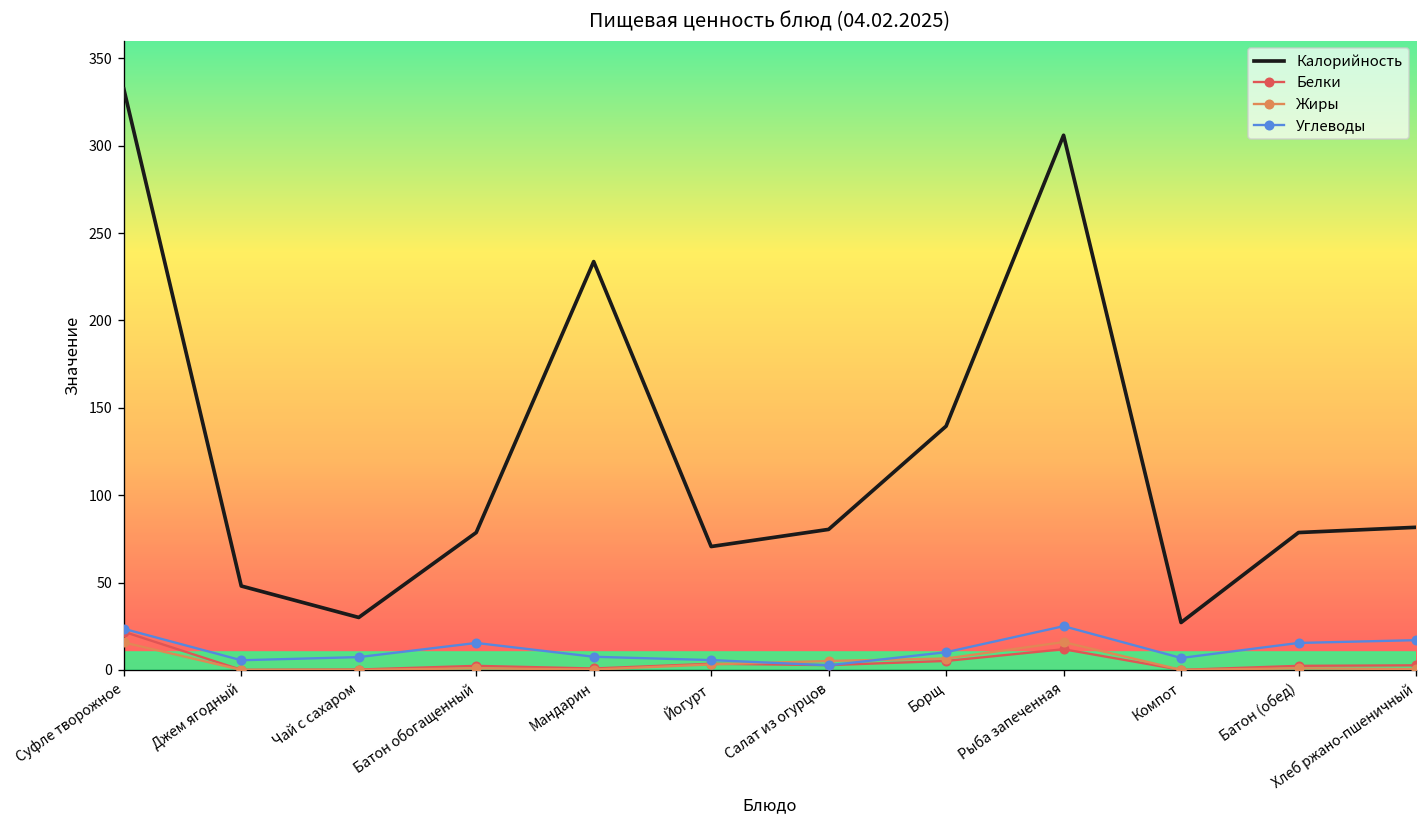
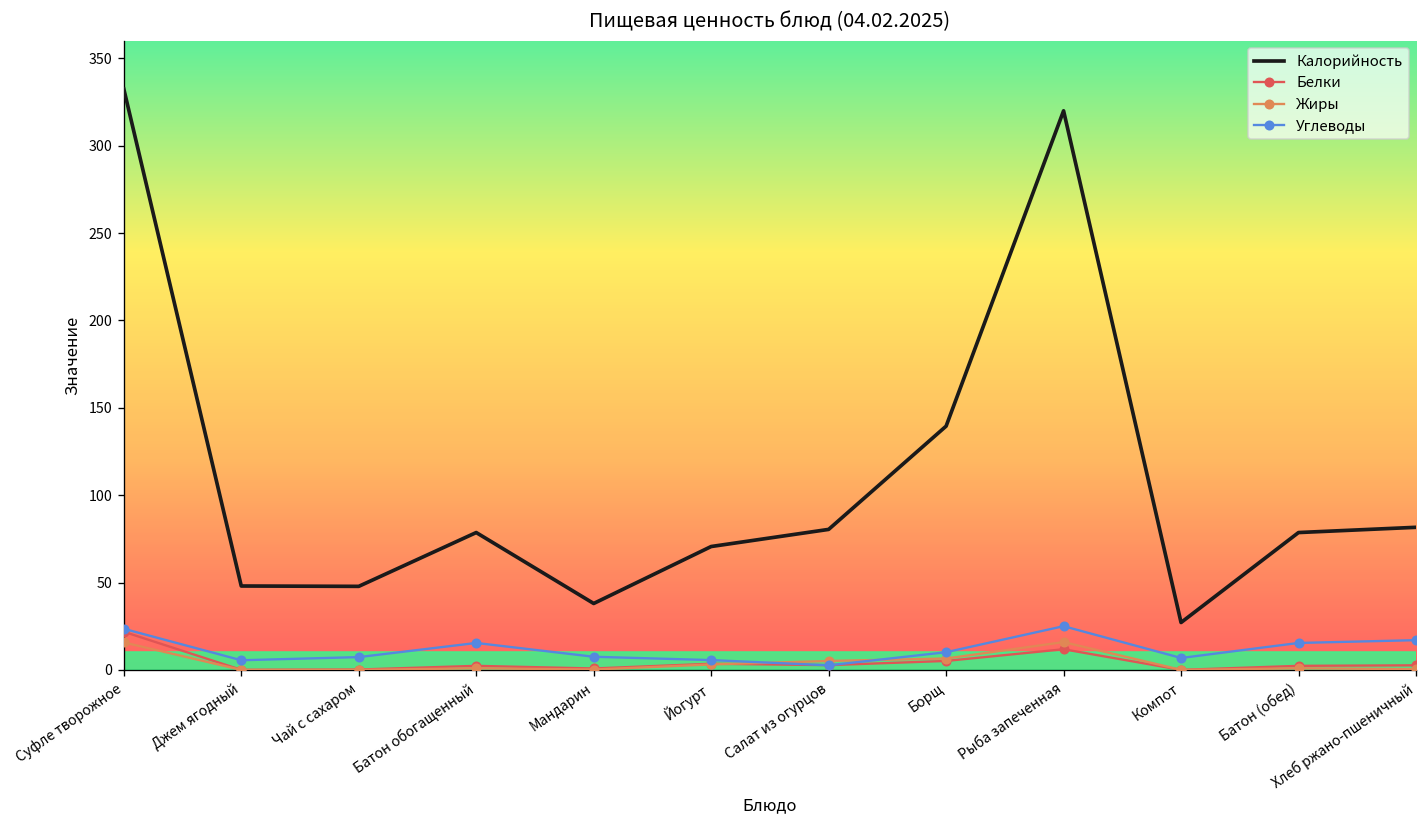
Калорийность, Чай с сахаром: 30 -> 48
Калорийность, Мандарин: 234 -> 38
Калорийность, Рыба запеченная: 306 -> 320
